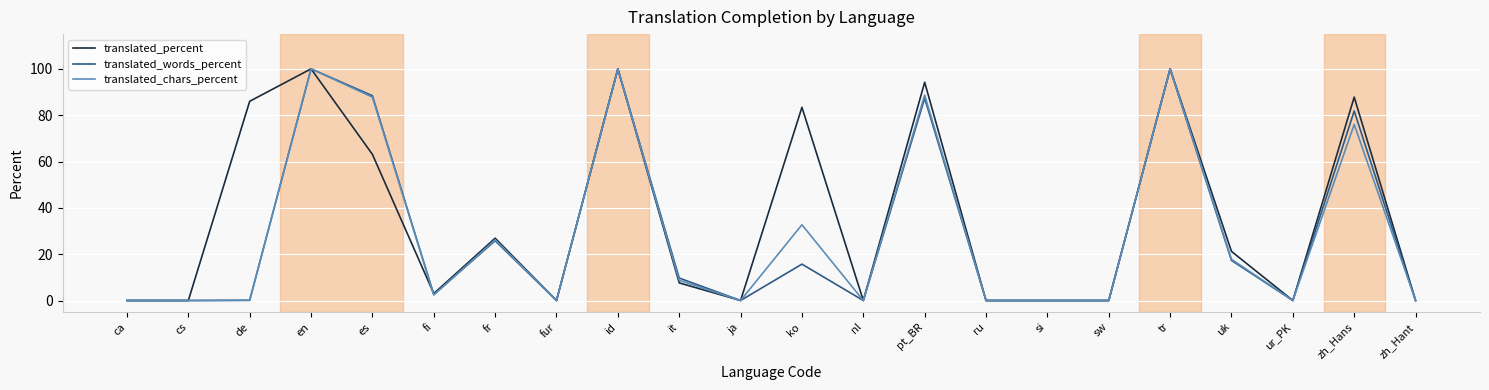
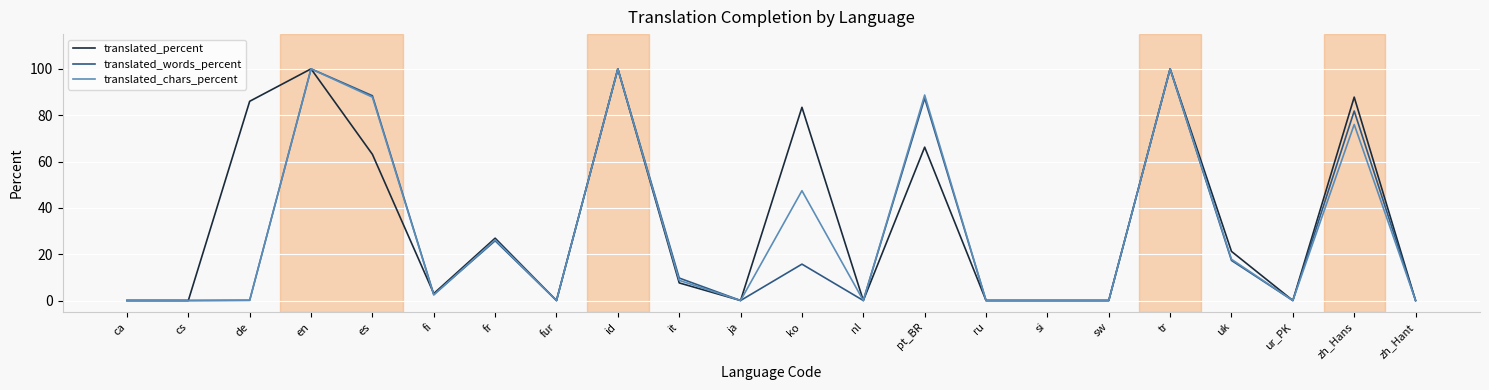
translated_chars_percent, ko: 33 -> 47
translated_percent, pt_BR: 94 -> 66
